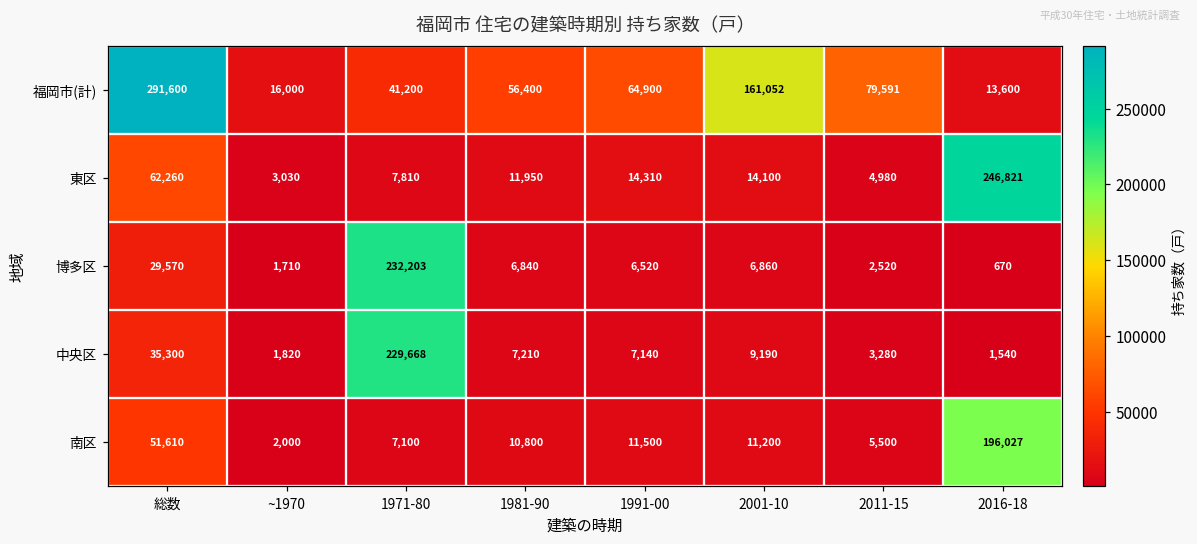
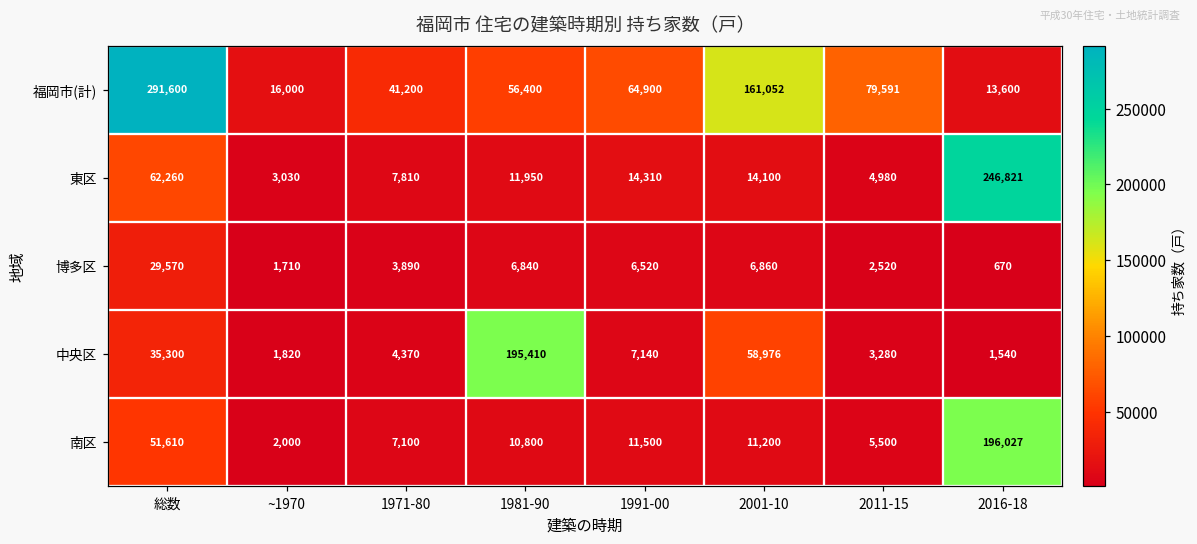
博多区, 1971-80: 232,203 -> 3,890
中央区, 1971-80: 229,668 -> 4,370
中央区, 1981-90: 7,210 -> 195,410
中央区, 2001-10: 9,190 -> 58,976
